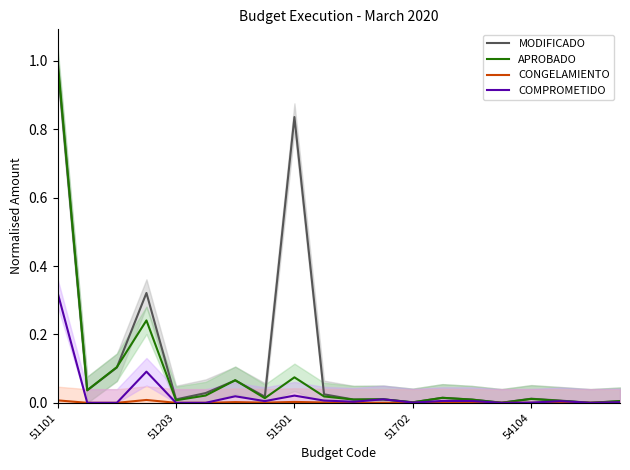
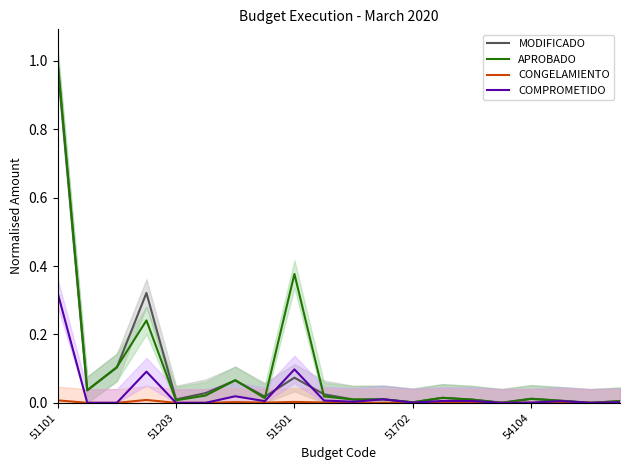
MODIFICADO, 51501: 0.84 -> 0.07
APROBADO, 51501: 0.07 -> 0.38
COMPROMETIDO, 51501: 0.02 -> 0.10
